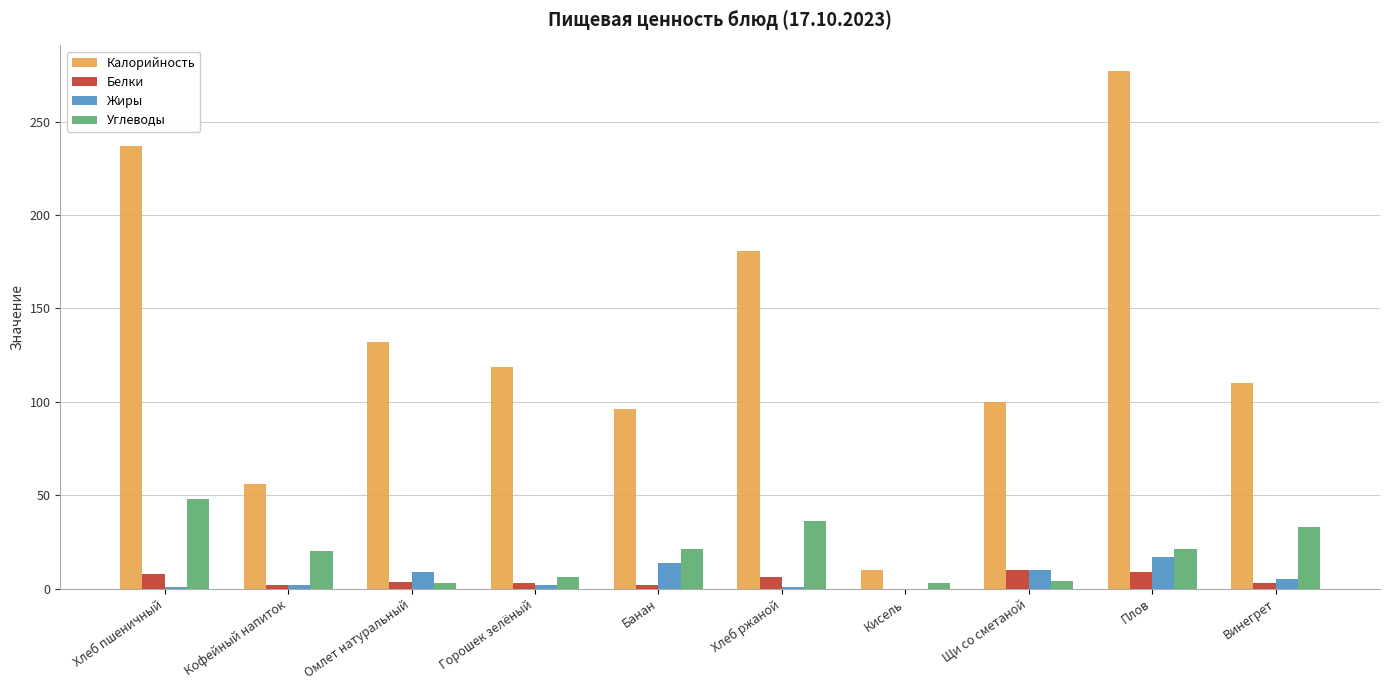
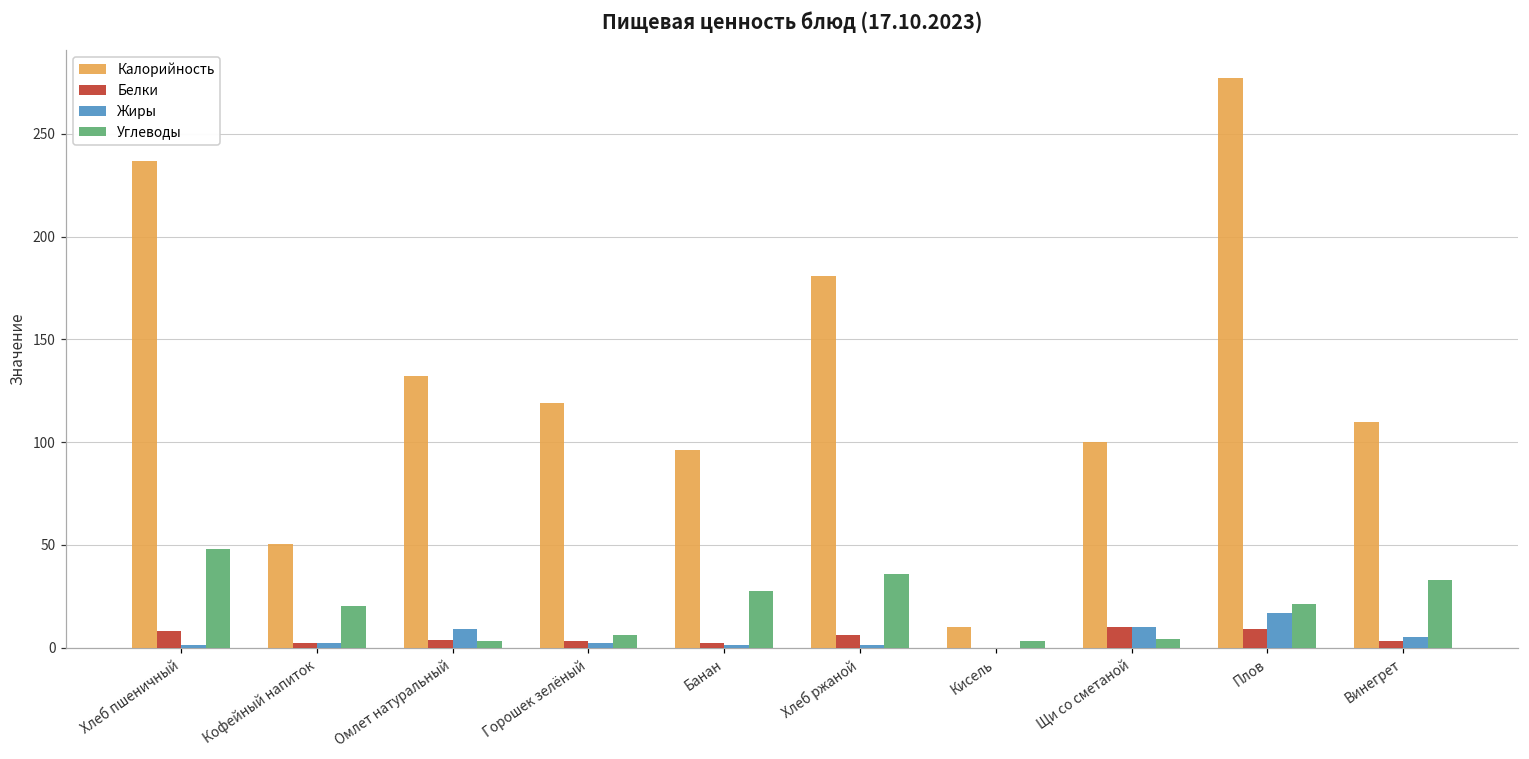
Калорийность, Кофейный напиток: 56 -> 51
Жиры, Банан: 14 -> 1
Углеводы, Банан: 21 -> 28
